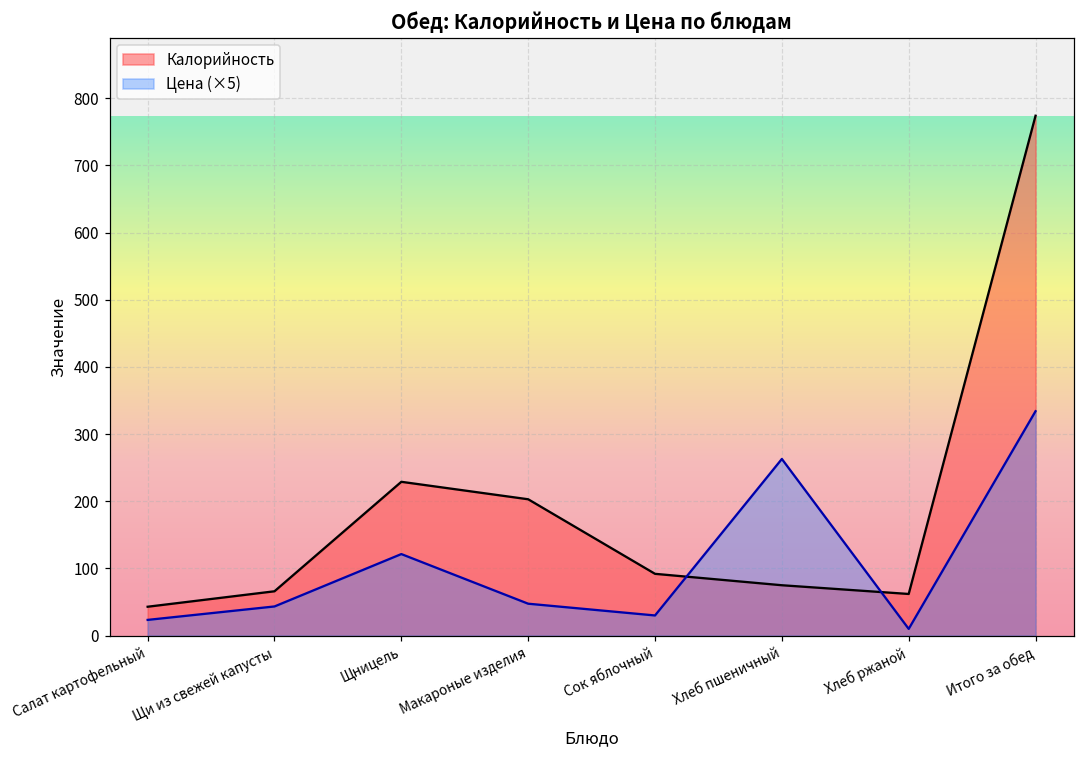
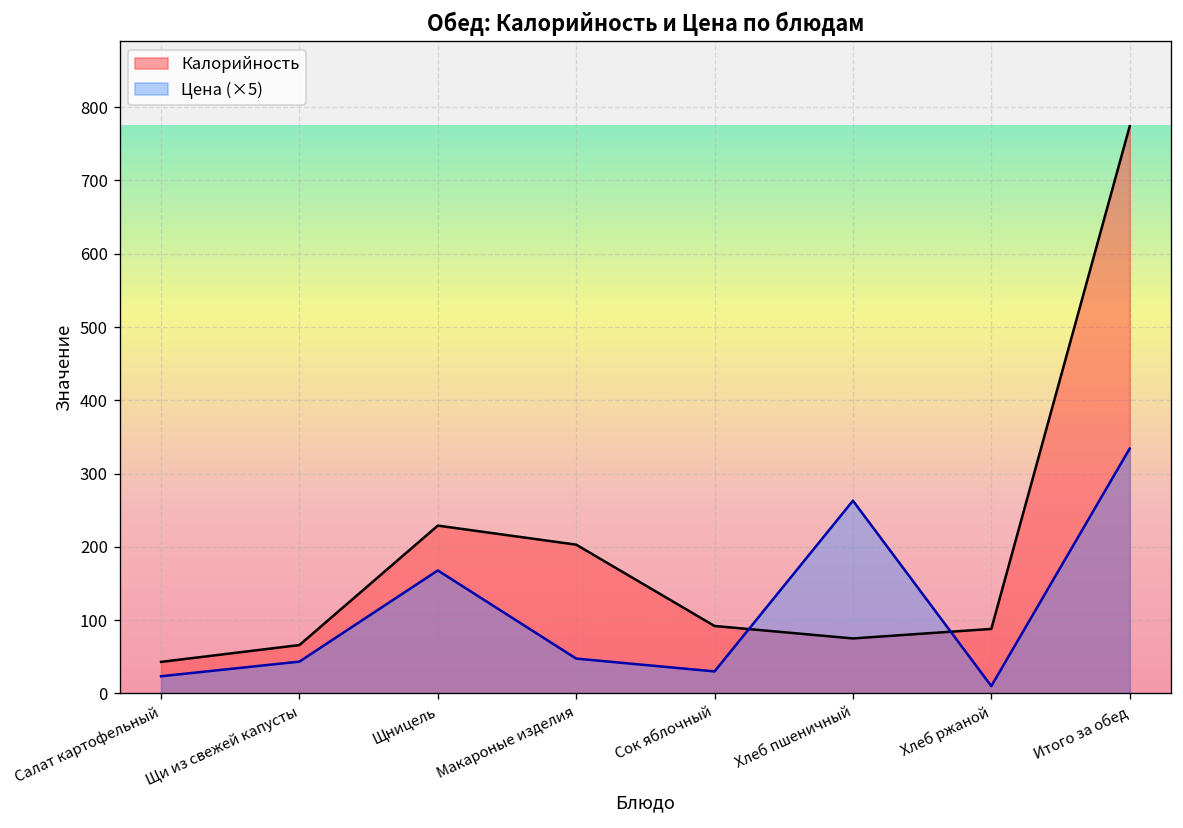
Цена (×5), Щницель: 120 -> 170
Калорийность, Хлеб ржаной: 60 -> 90
